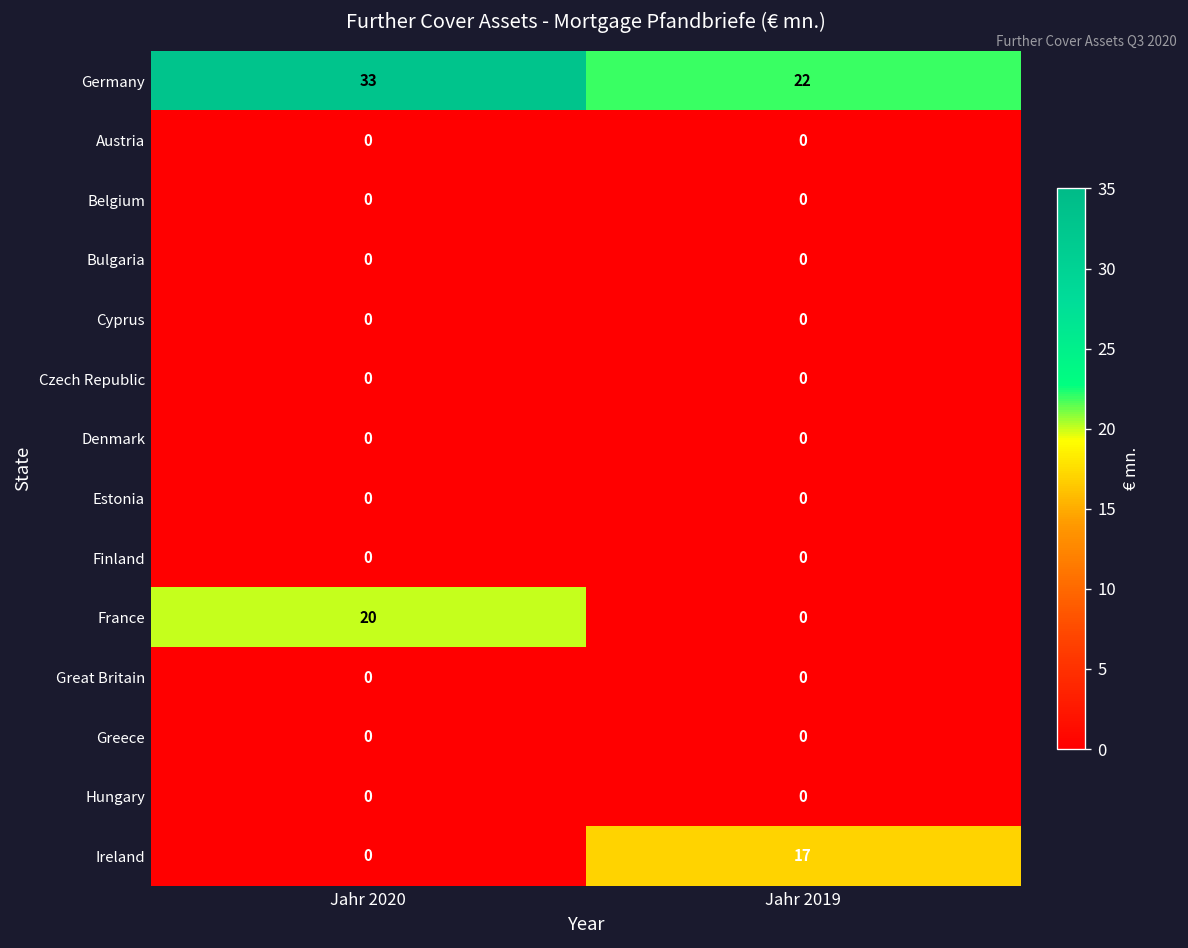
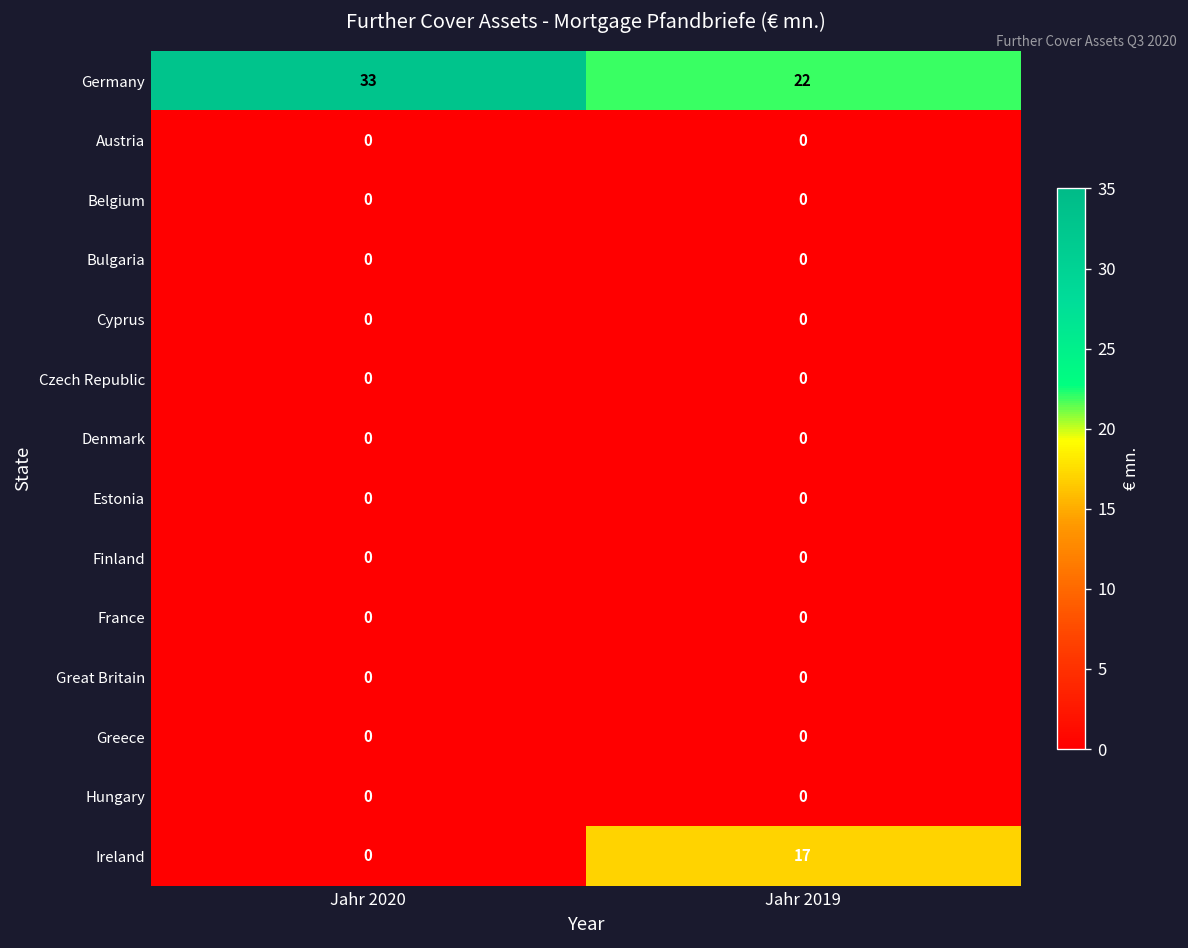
France, Jahr 2020: 20 -> 0
